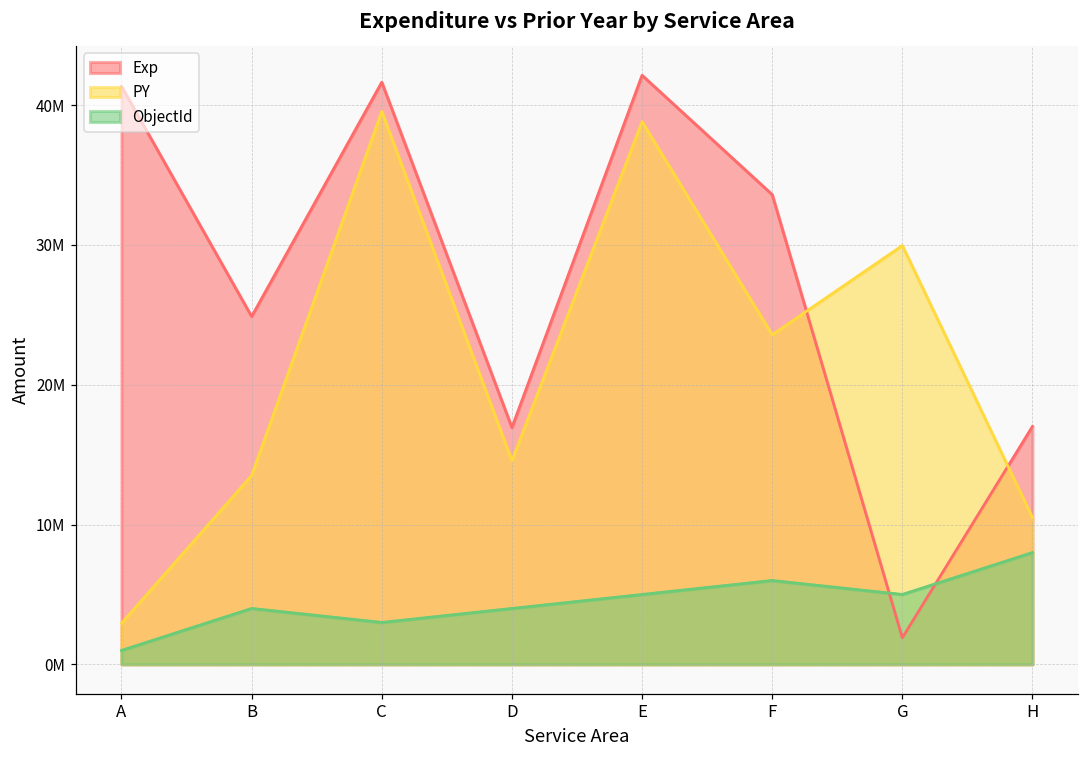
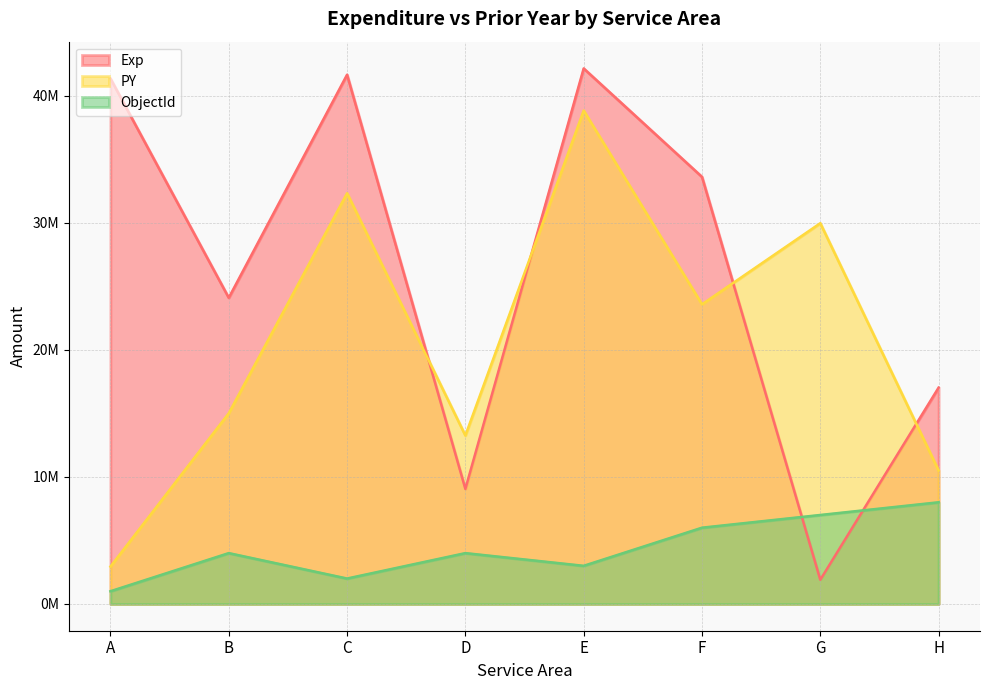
Exp, B: 24900000 -> 24100000
PY, B: 13500000 -> 15000000
PY, C: 39600000 -> 32300000
ObjectId, C: 3000000 -> 2000000
Exp, D: 16900000 -> 9100000
PY, D: 14600000 -> 13300000
ObjectId, E: 5000000 -> 3000000
ObjectId, G: 5000000 -> 7000000
